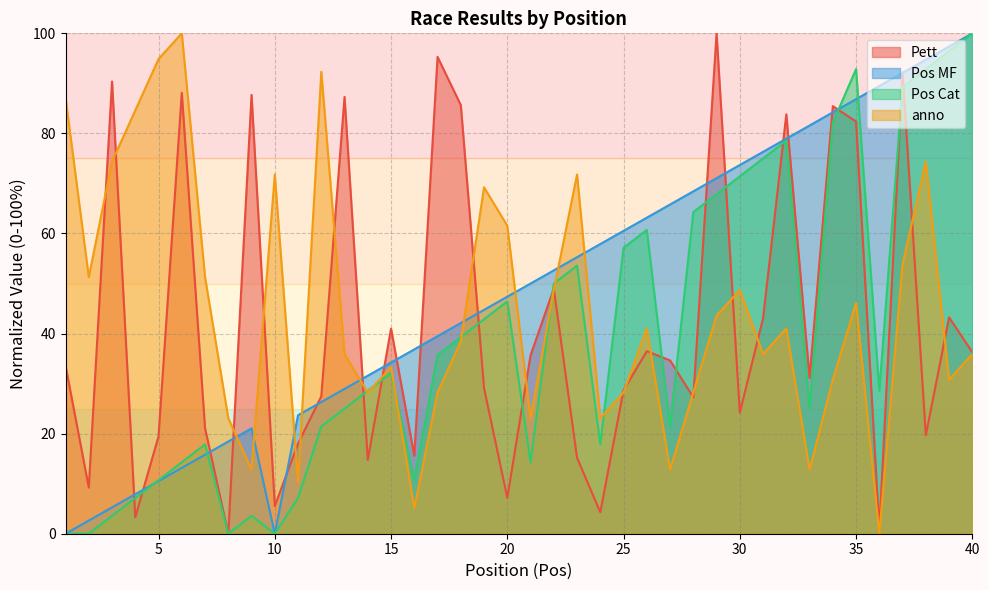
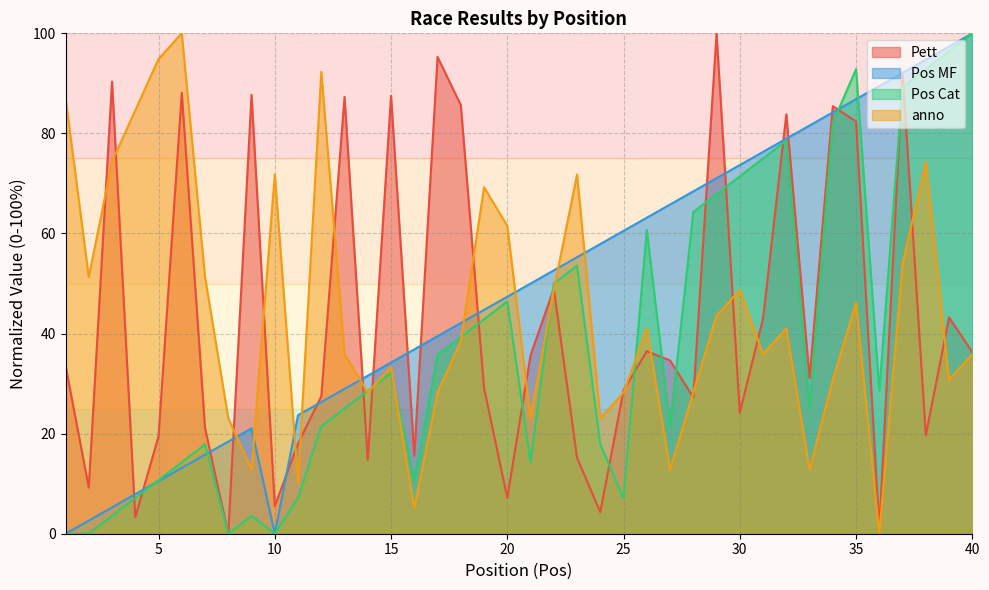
Pett, 15: 41 -> 88
Pos Cat, 25: 57 -> 7
